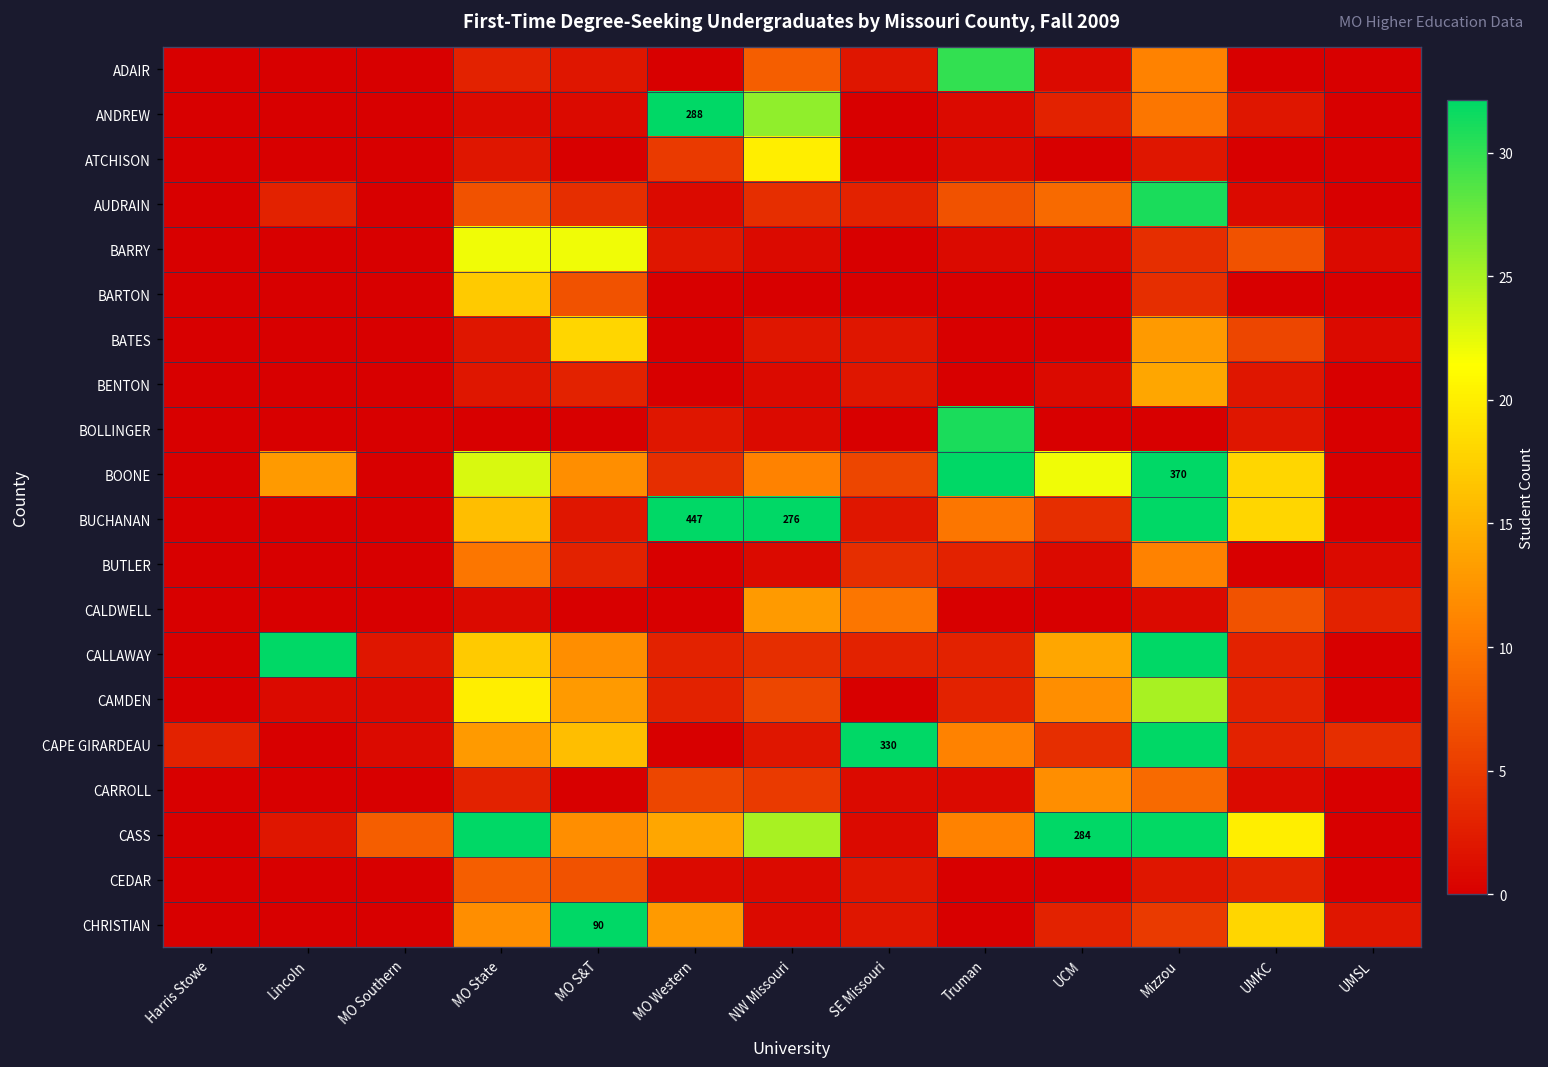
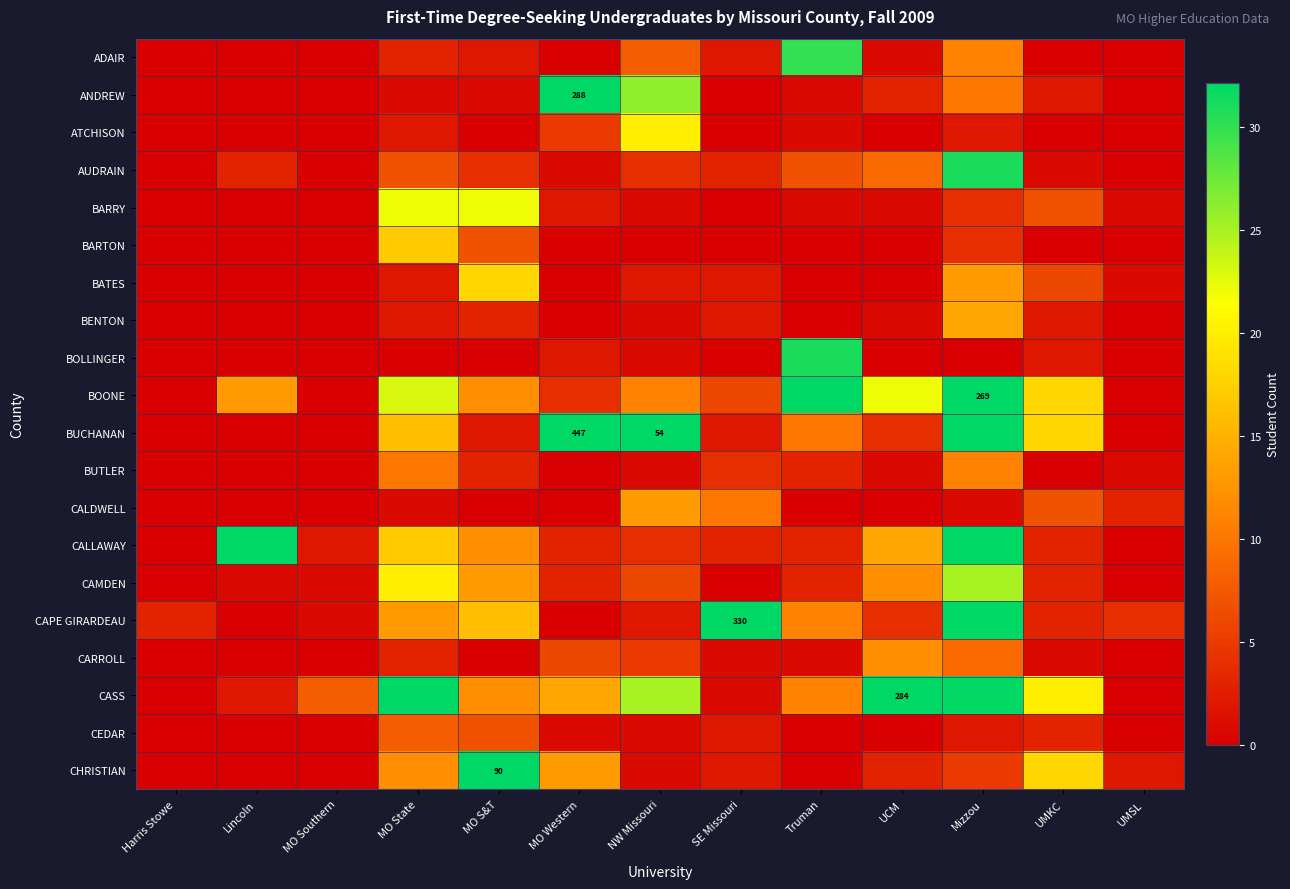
BOONE, Mizzou: 370 -> 269
BUCHANAN, NW Missouri: 276 -> 54
